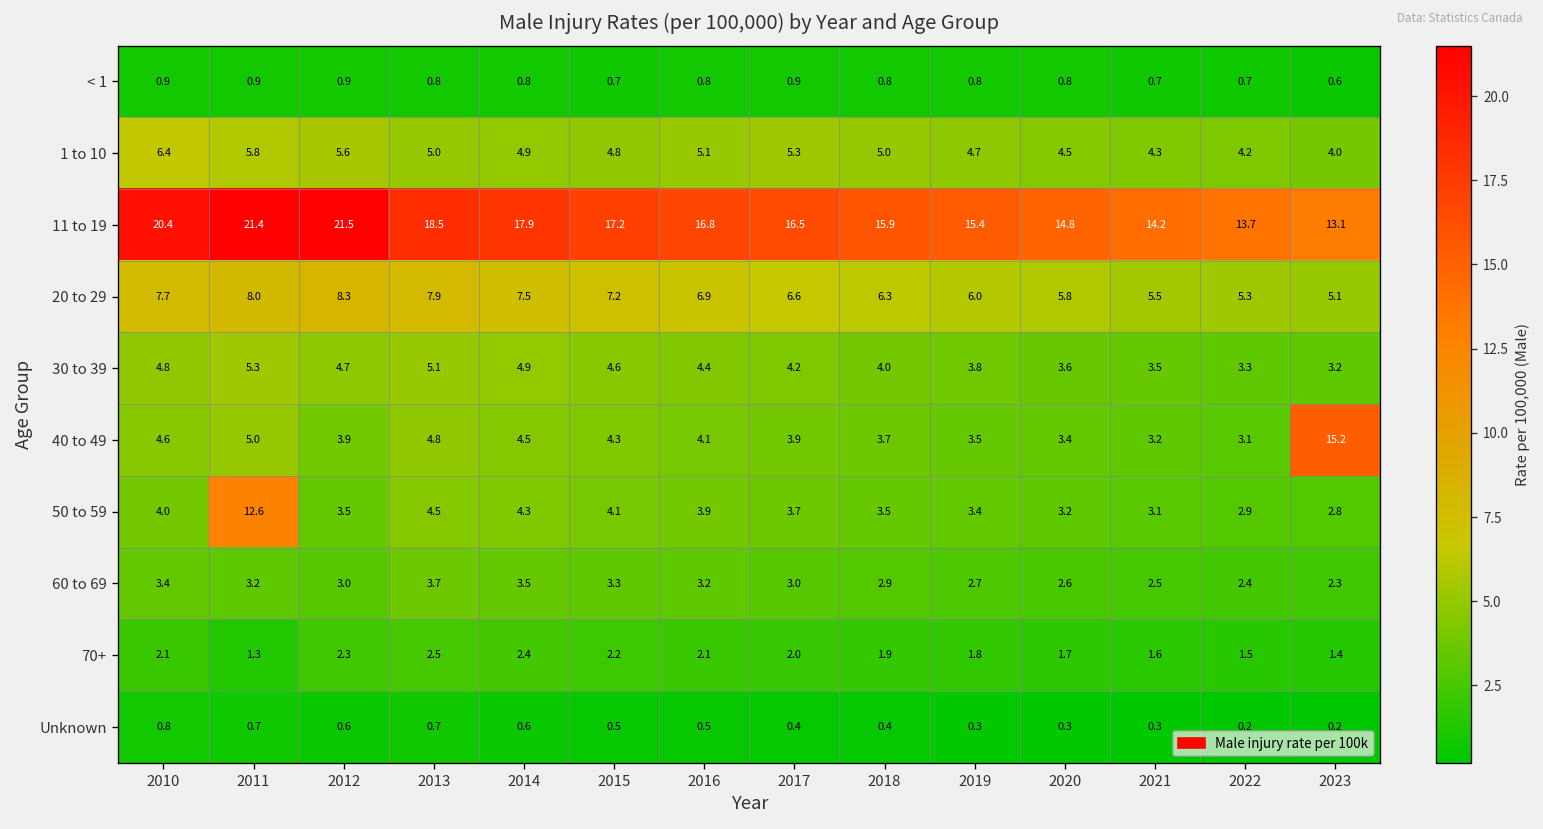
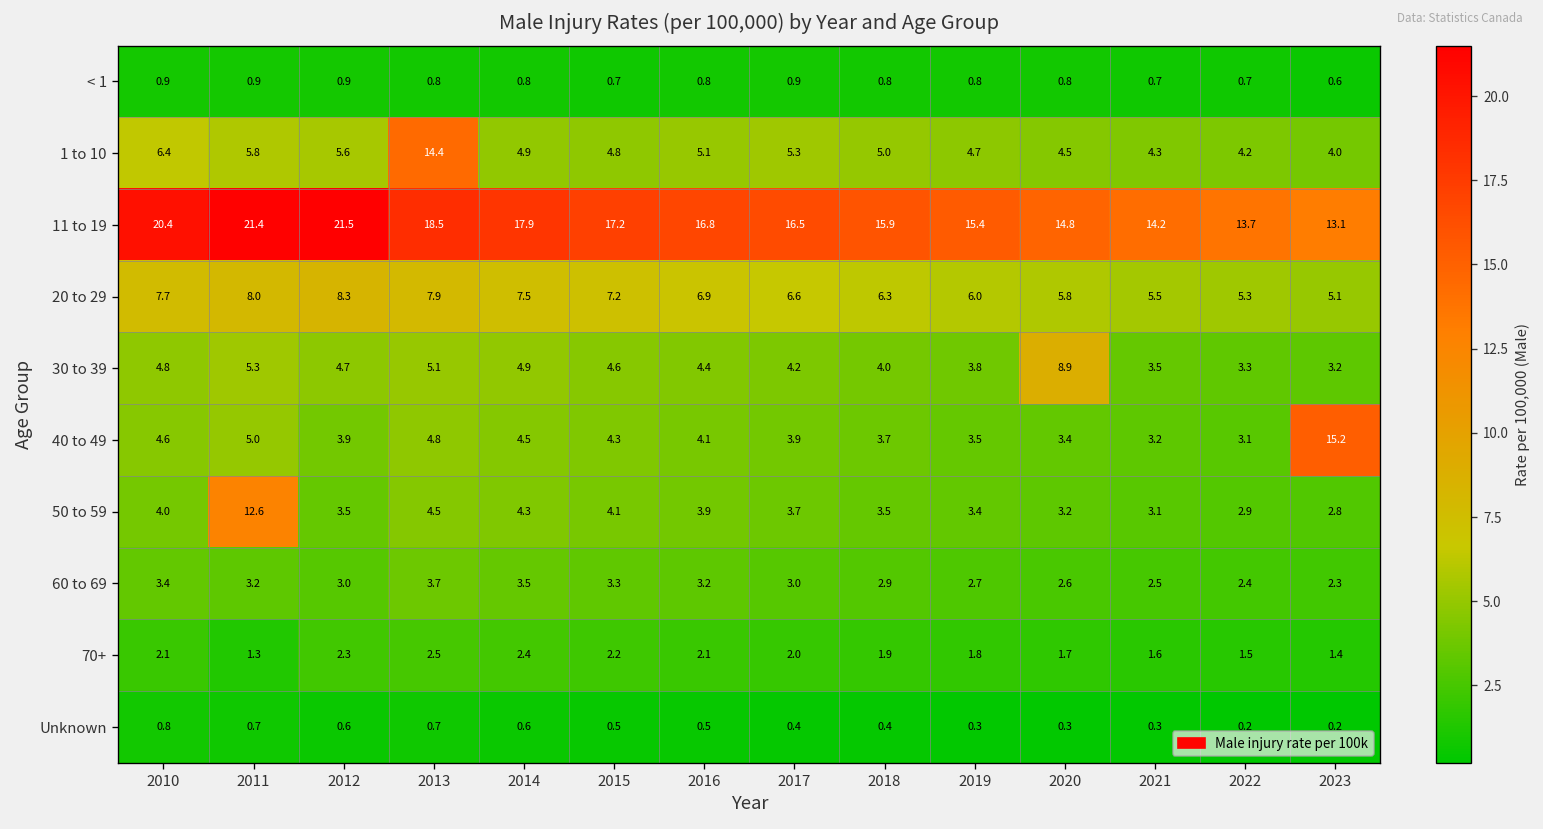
1 to 10, 2013: 5.0 -> 14.4
30 to 39, 2020: 3.6 -> 8.9
